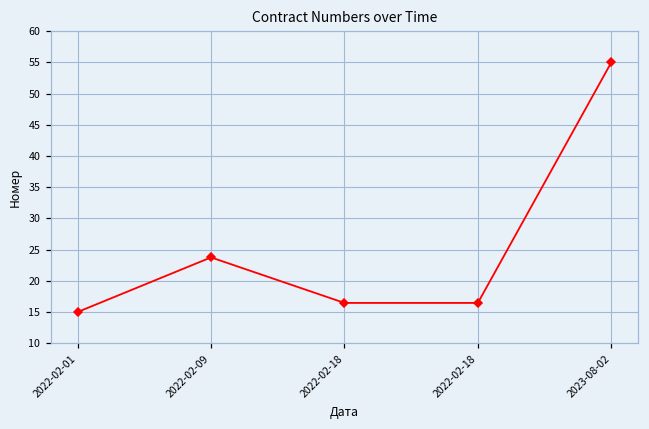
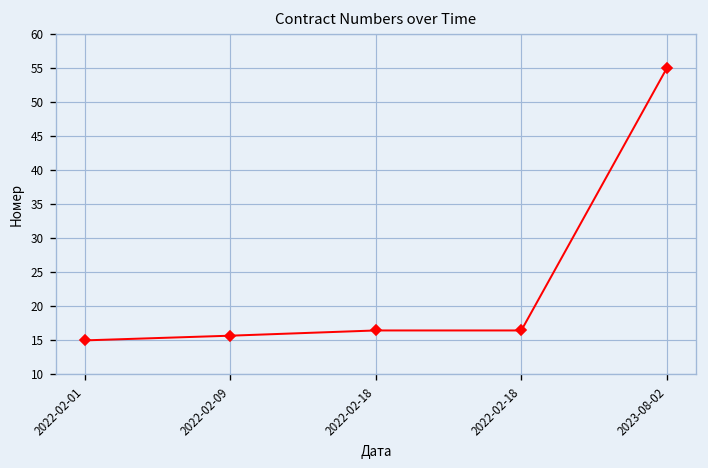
2022-02-09: 24 -> 16
